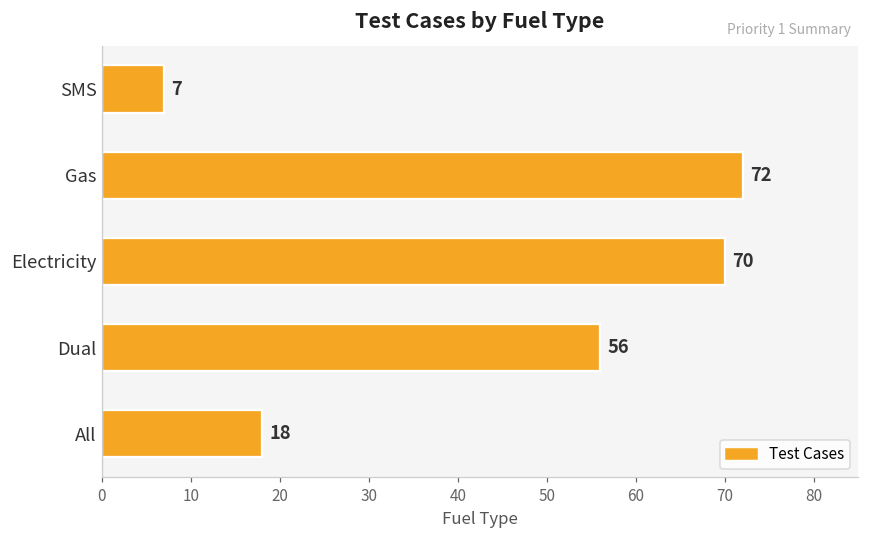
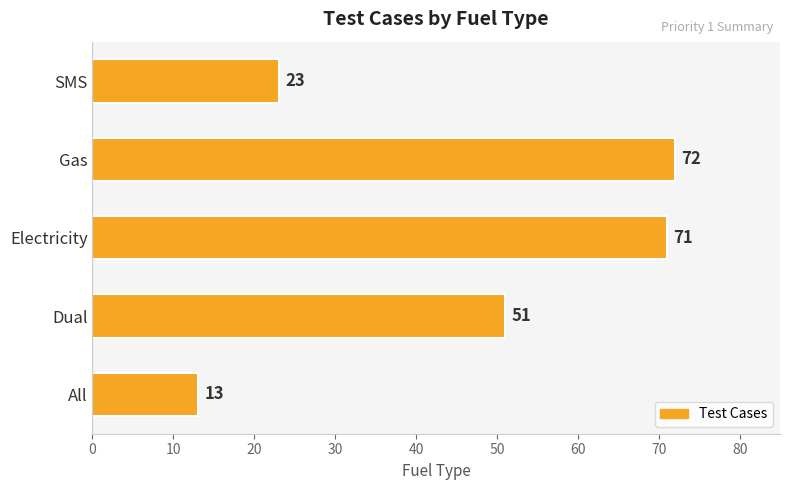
SMS: 7 -> 23
Electricity: 70 -> 71
Dual: 56 -> 51
All: 18 -> 13
